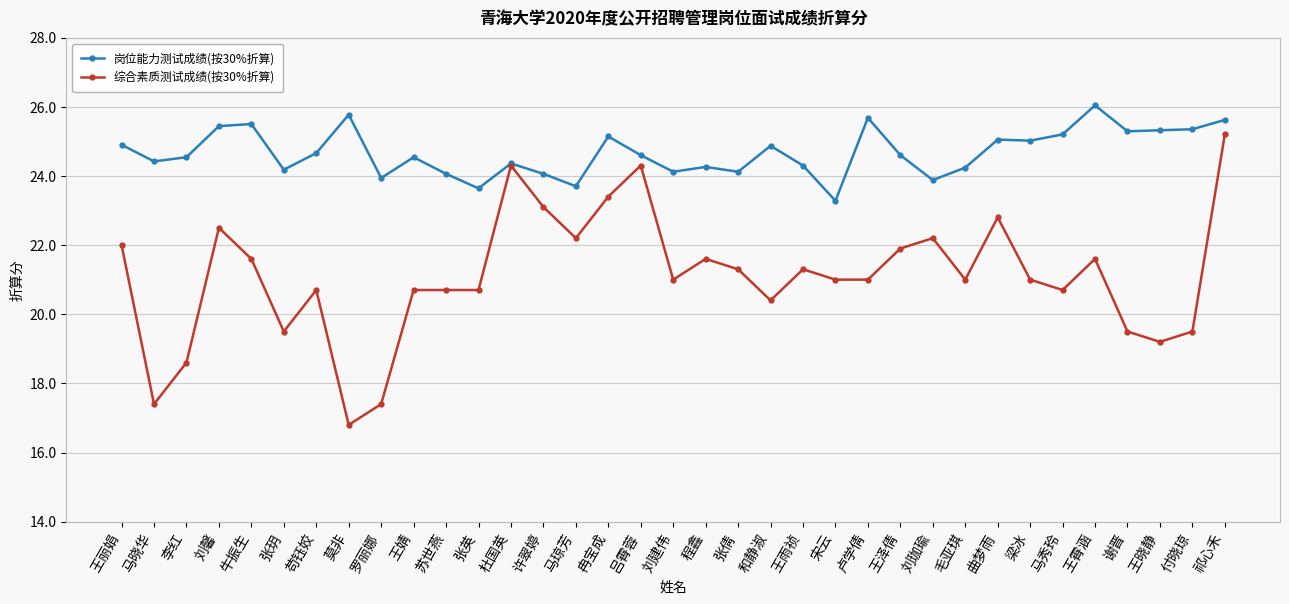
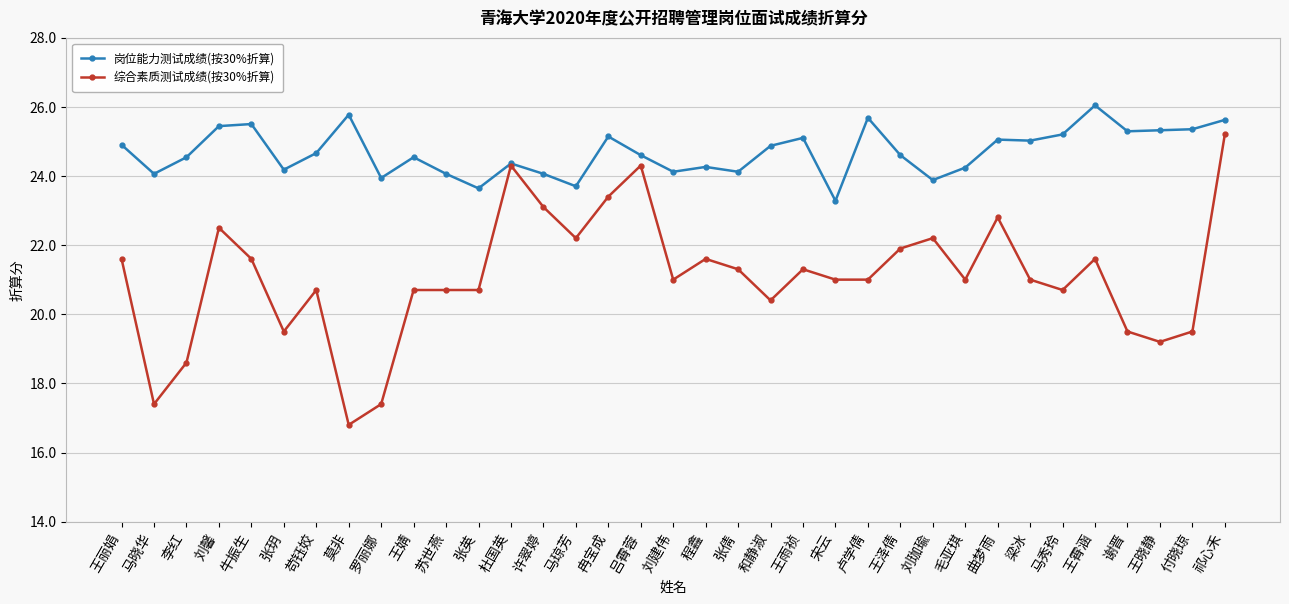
综合素质测试成绩(按30%折算), 王丽娟: 22.0 -> 21.6
岗位能力测试成绩(按30%折算), 马晓华: 24.4 -> 24.1
岗位能力测试成绩(按30%折算), 王雨祯: 24.3 -> 25.1
